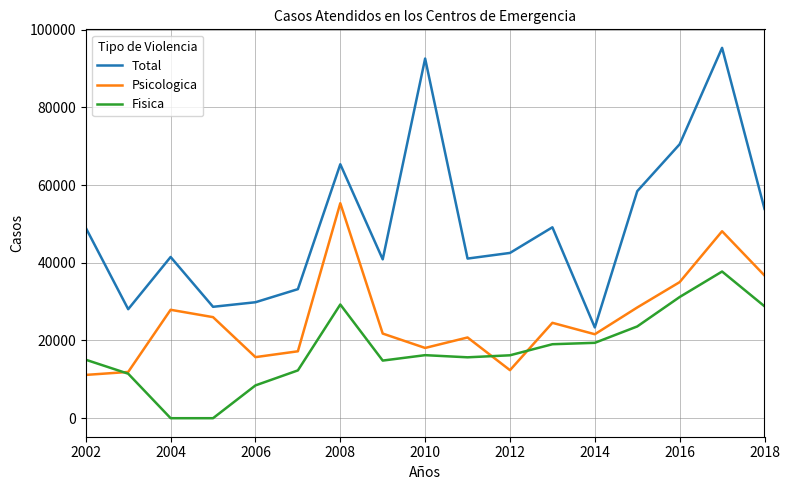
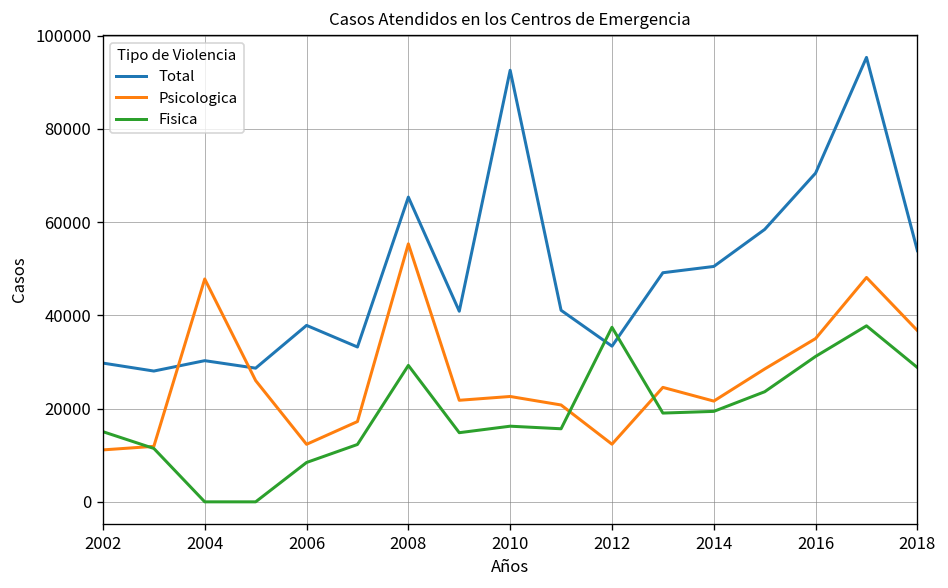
Total, 2002: 49000 -> 30000
Total, 2004: 41000 -> 30000
Psicologica, 2004: 28000 -> 48000
Total, 2006: 30000 -> 38000
Psicologica, 2006: 16000 -> 12000
Psicologica, 2010: 18000 -> 23000
Total, 2012: 43000 -> 33000
Fisica, 2012: 16000 -> 37000
Total, 2014: 23000 -> 50000
